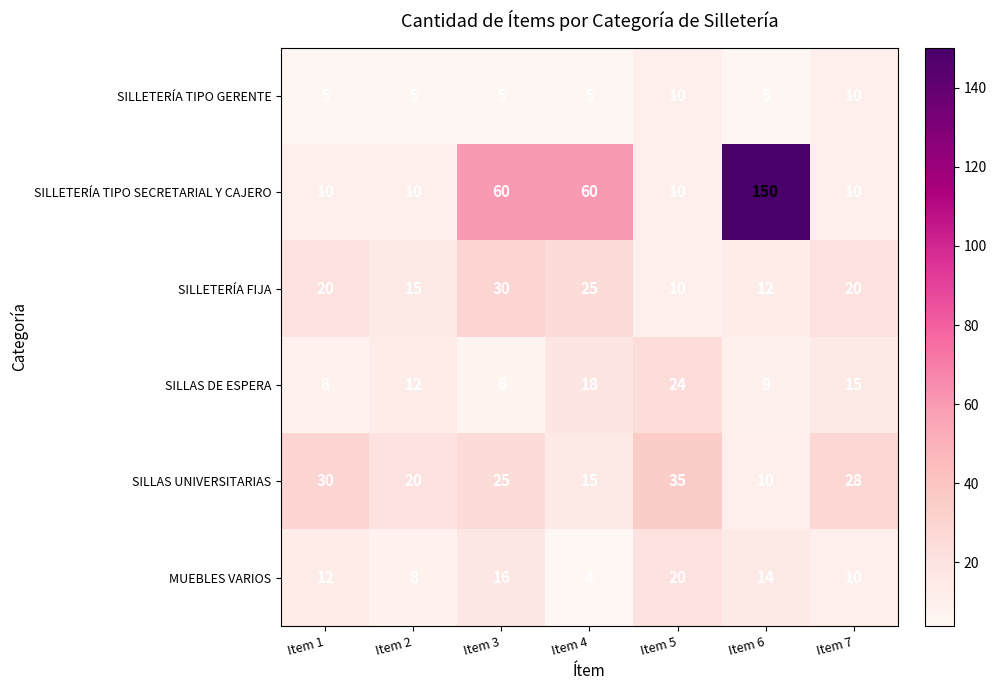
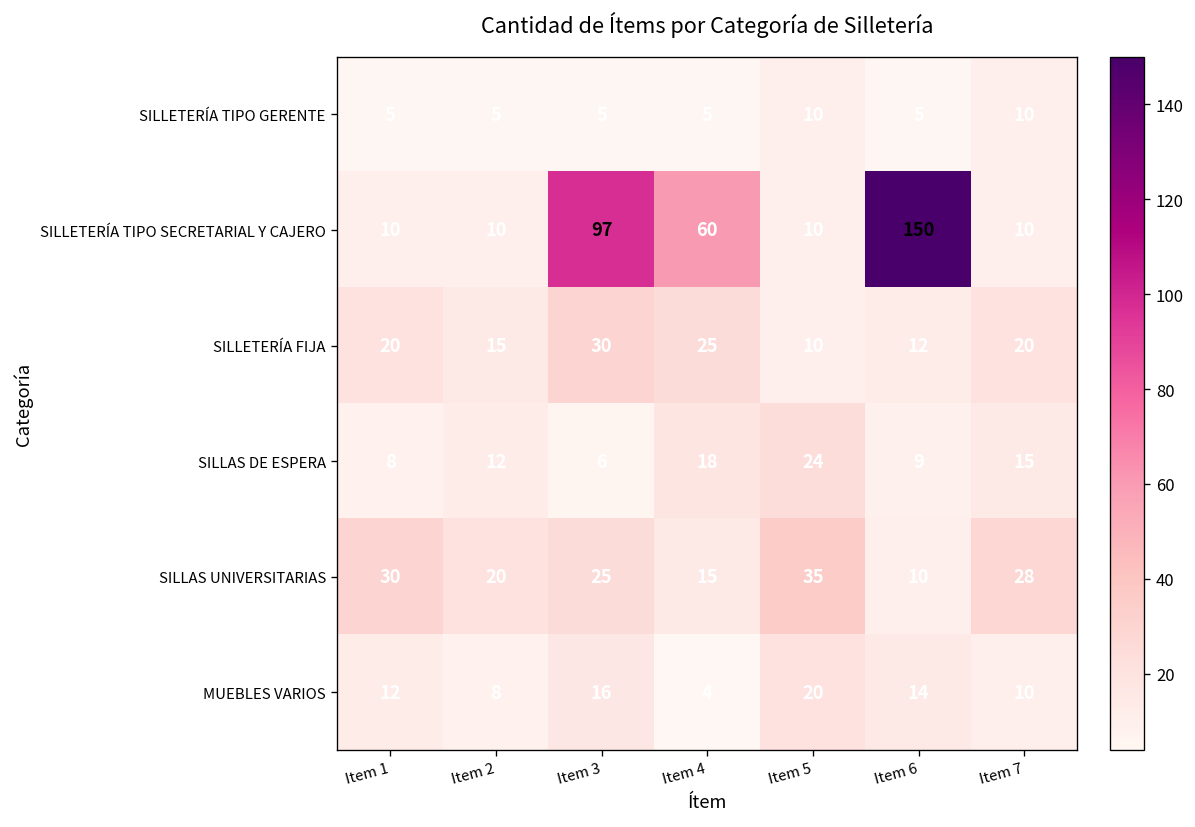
SILLETERÍA TIPO SECRETARIAL Y CAJERO, Item 3: 60 -> 97
